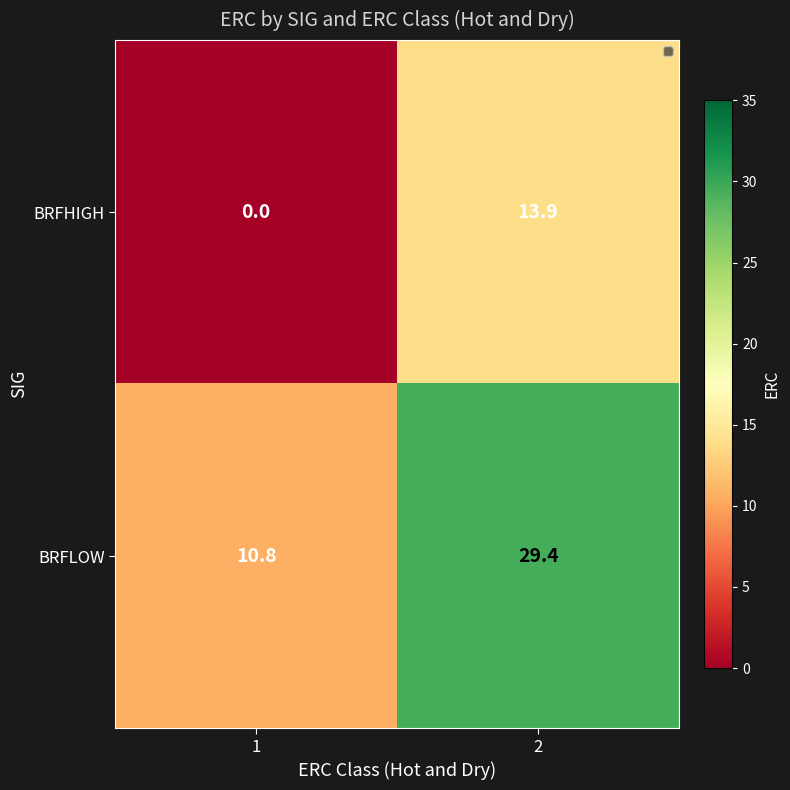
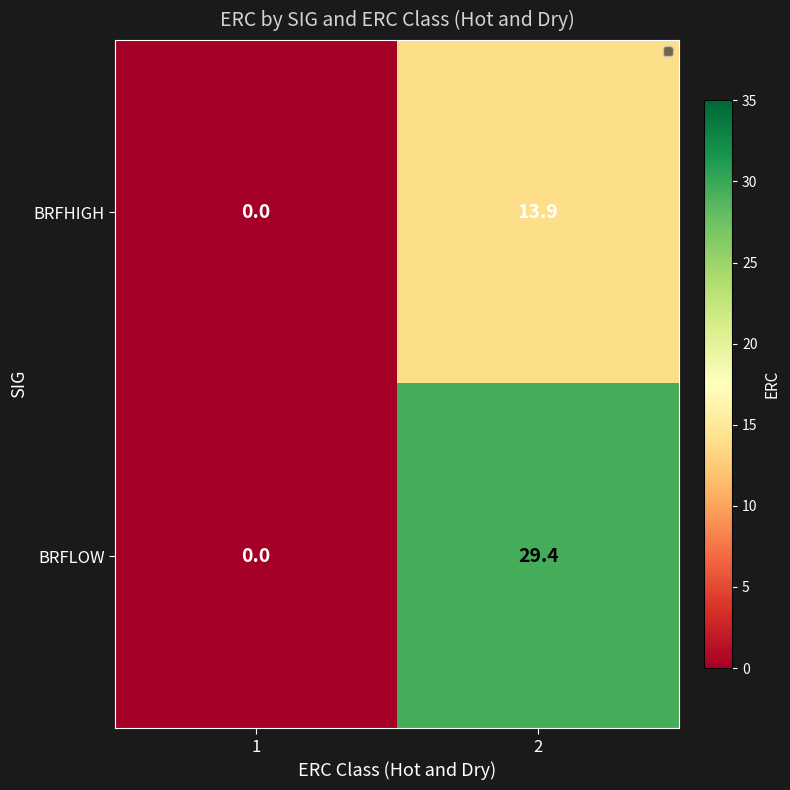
BRFLOW, 1: 10.8 -> 0.0
